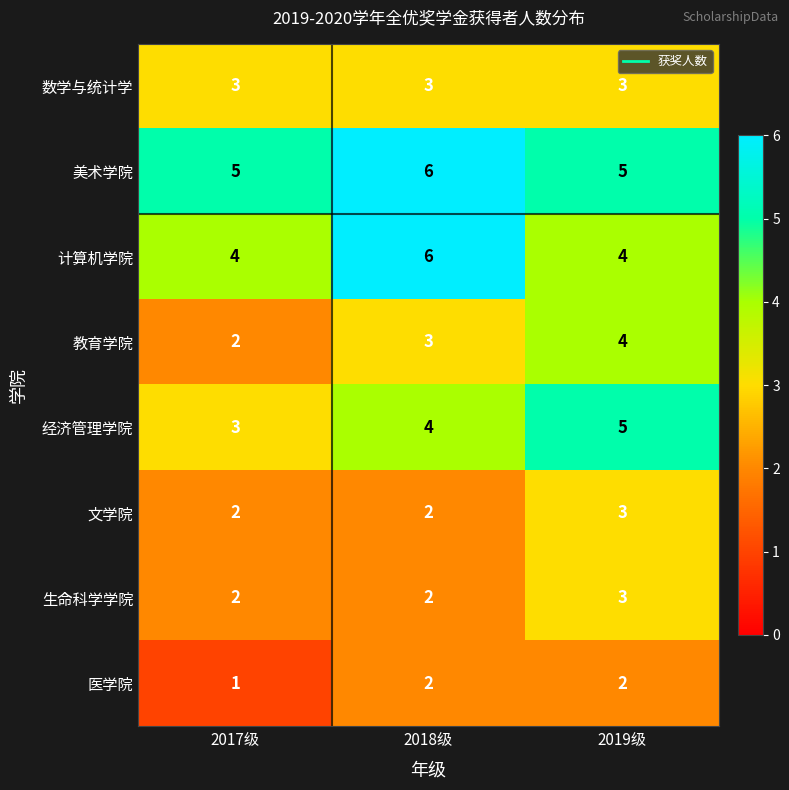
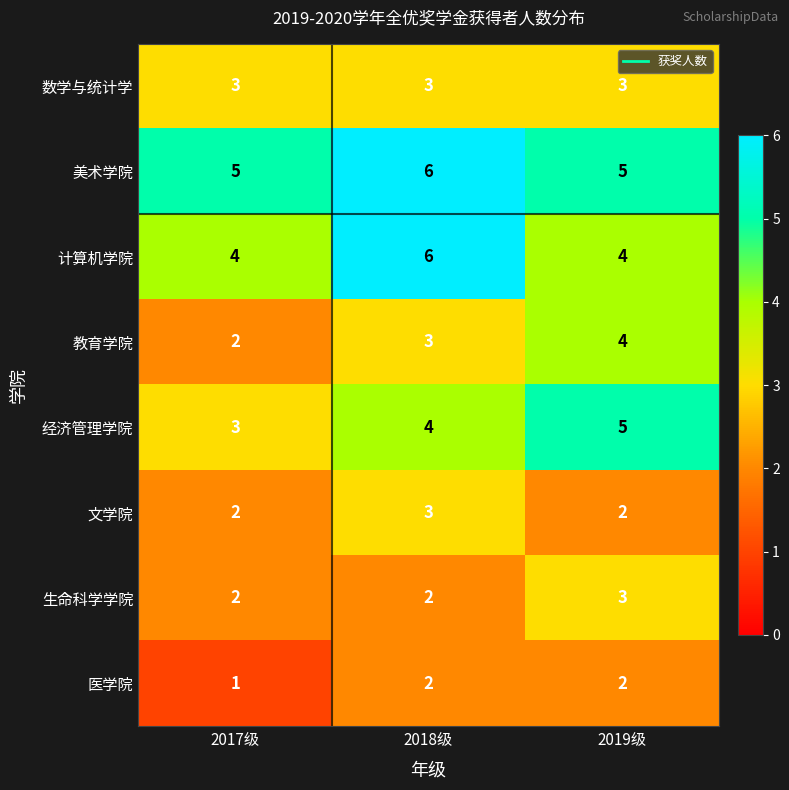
文学院, 2018级: 2 -> 3
文学院, 2019级: 3 -> 2
